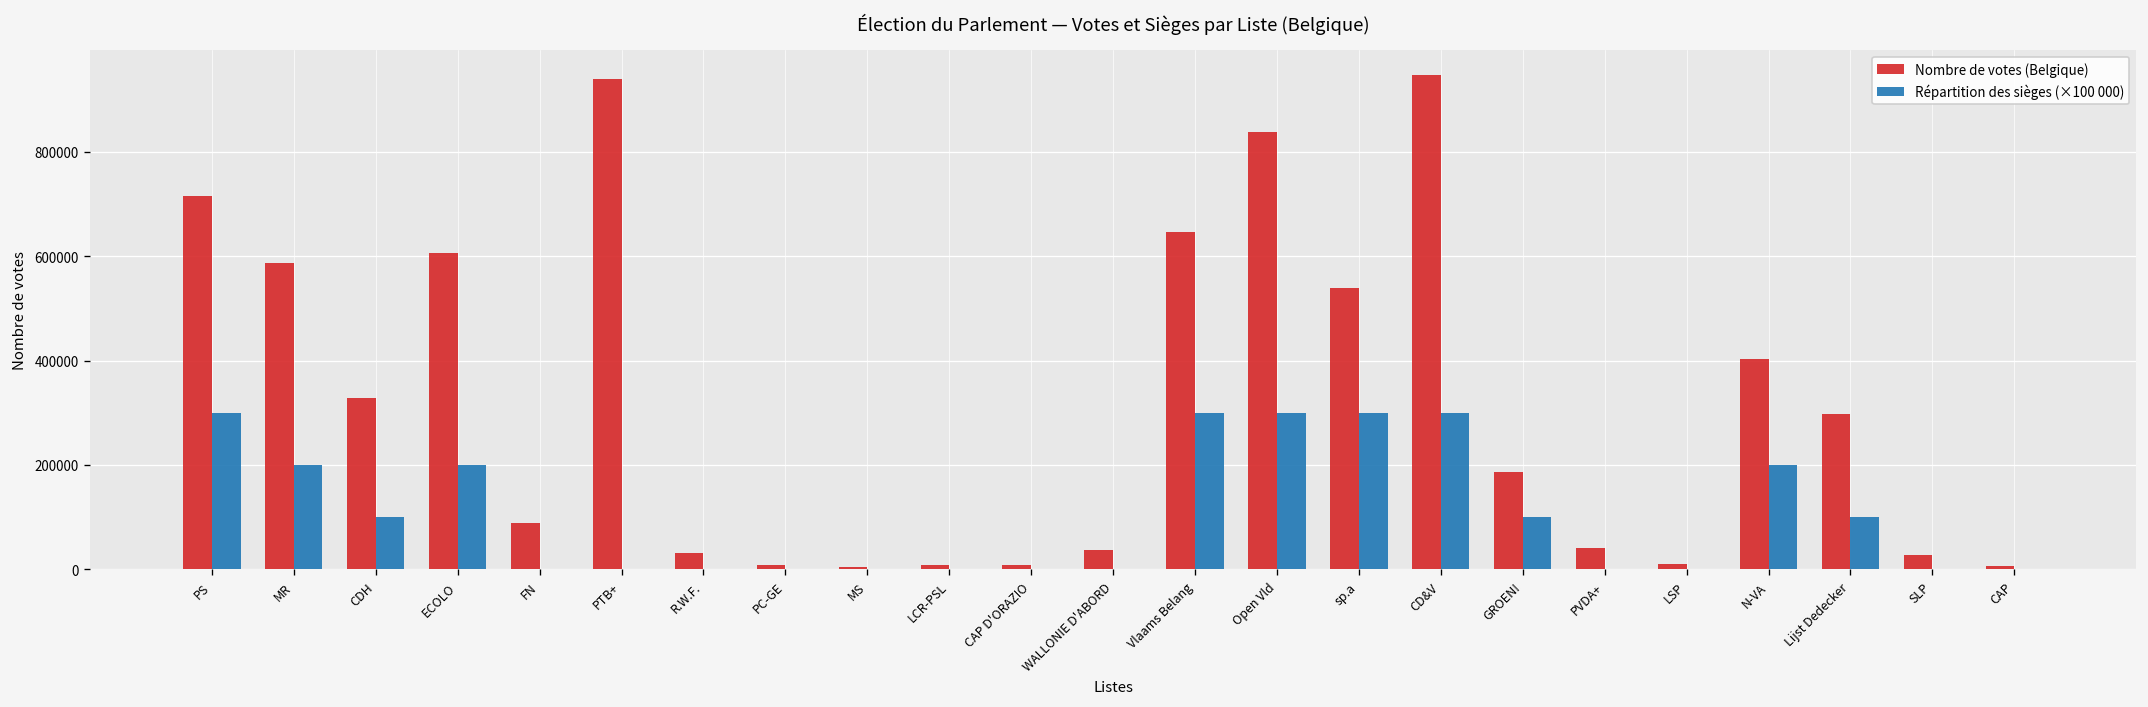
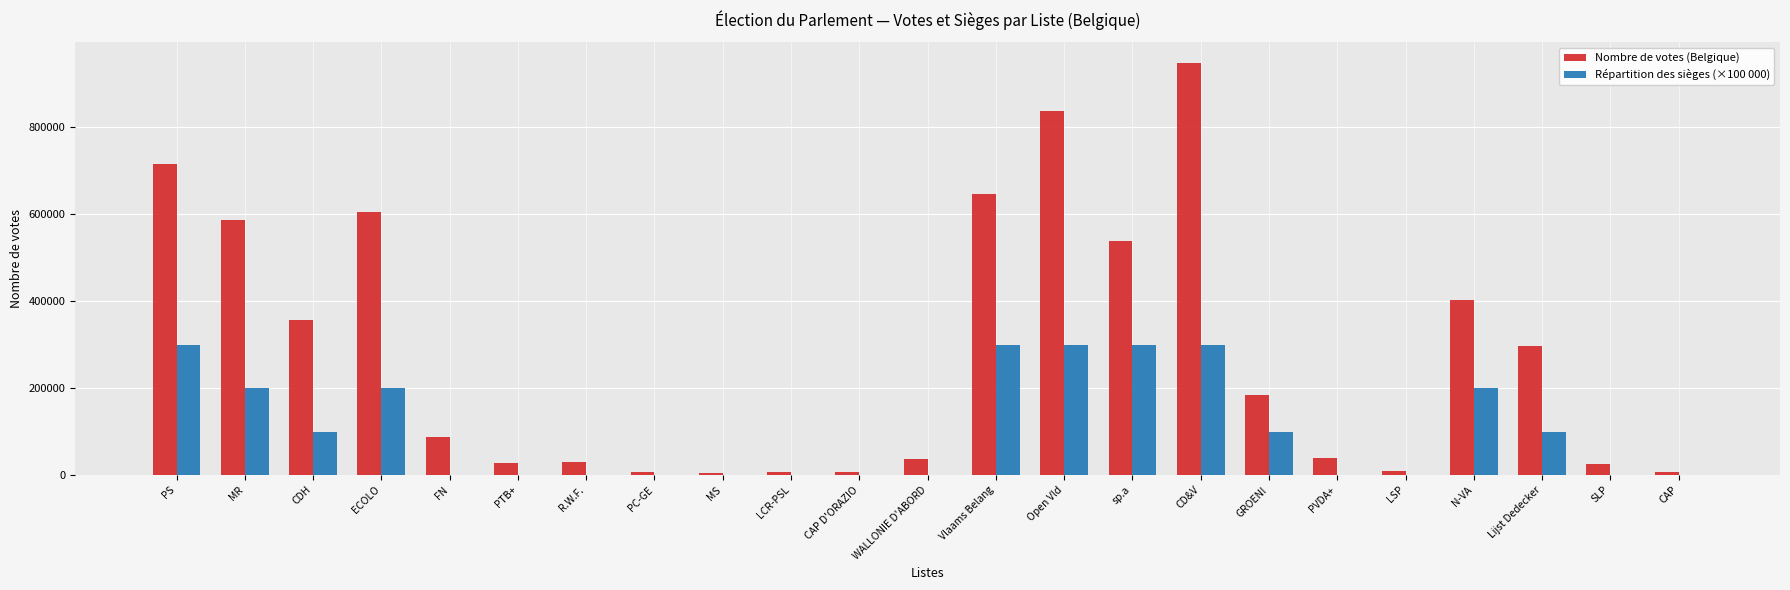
Nombre de votes (Belgique), CDH: 330000 -> 360000
Nombre de votes (Belgique), PTB+: 940000 -> 30000
